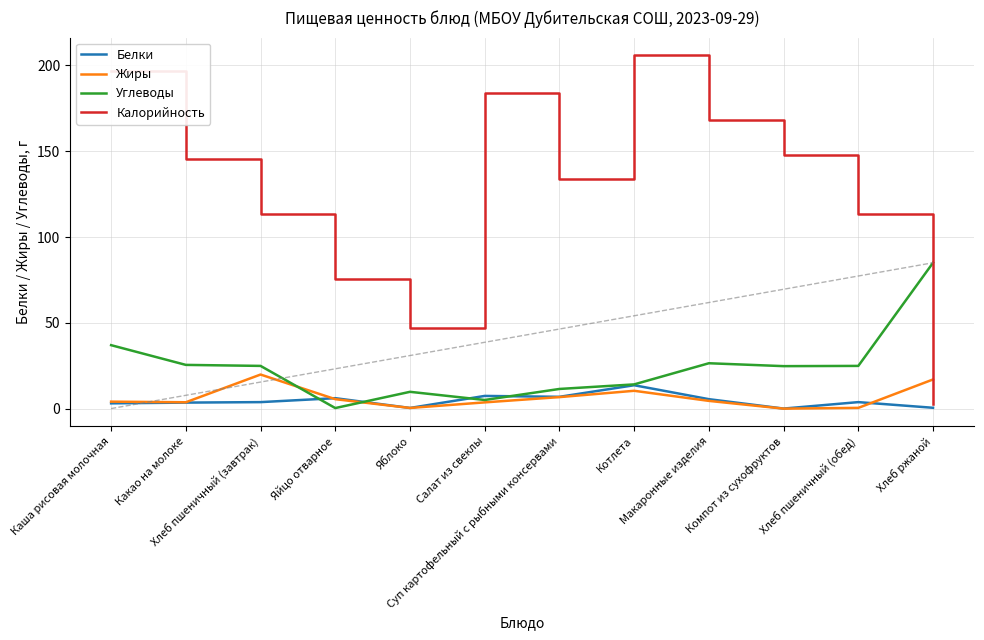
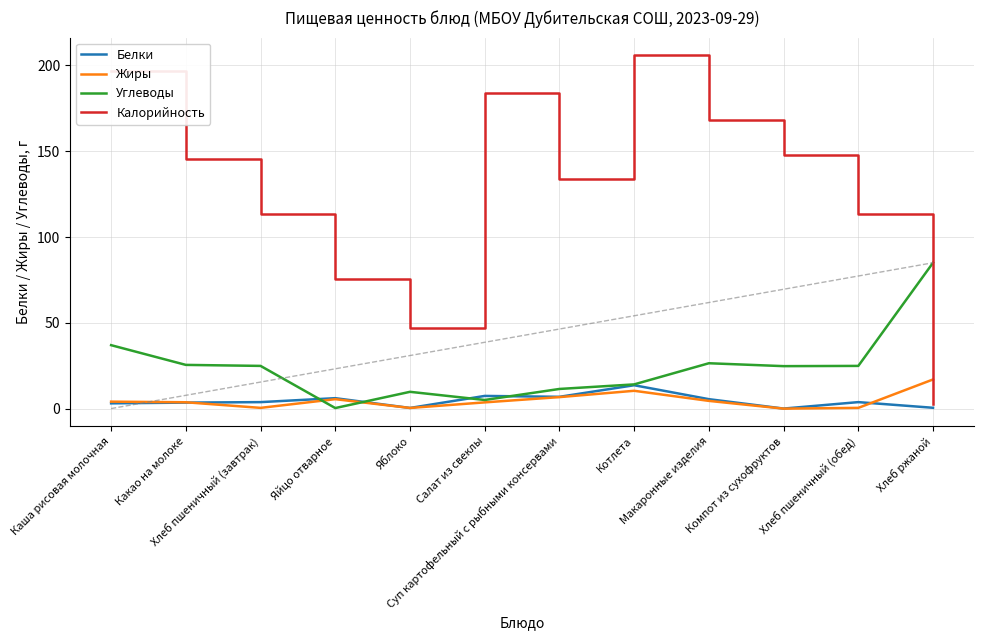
Жиры, Хлеб пшеничный (завтрак): 20 -> 0
